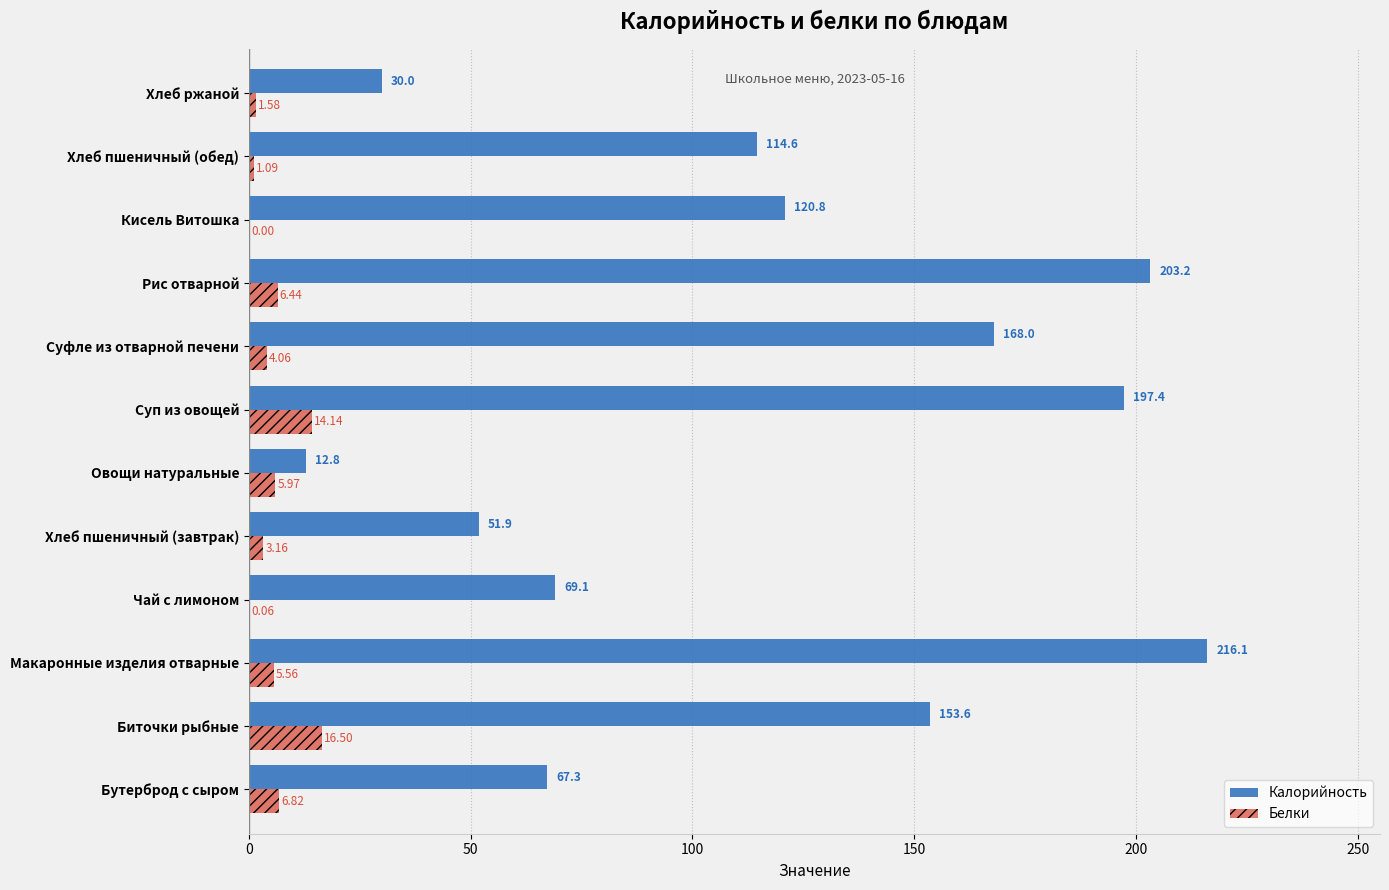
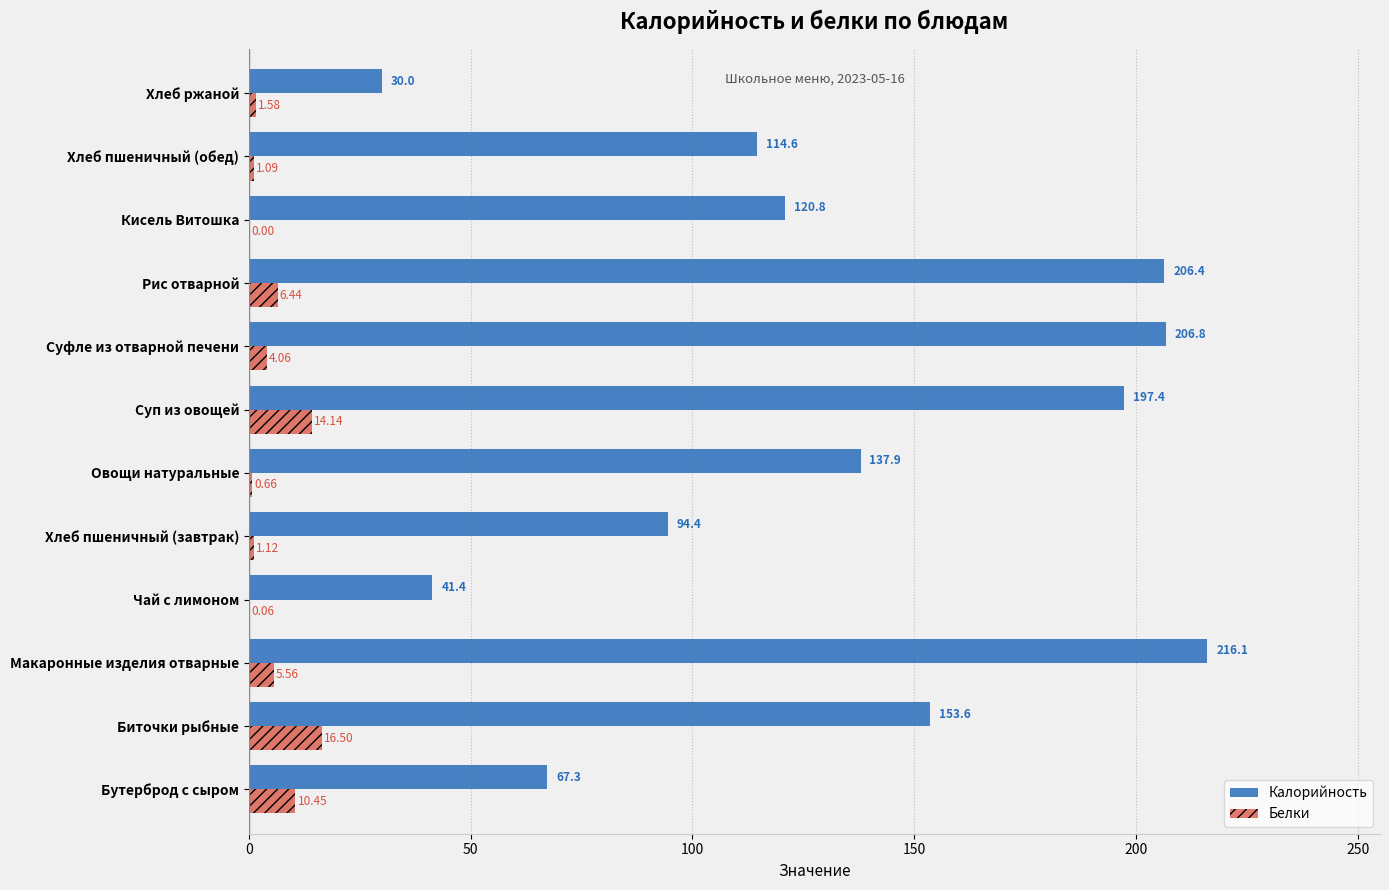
Калорийность, Рис отварной: 203.2 -> 206.4
Калорийность, Суфле из отварной печени: 168.0 -> 206.8
Калорийность, Овощи натуральные: 12.8 -> 137.9
Белки, Овощи натуральные: 5.97 -> 0.66
Калорийность, Хлеб пшеничный (завтрак): 51.9 -> 94.4
Белки, Хлеб пшеничный (завтрак): 3.16 -> 1.12
Калорийность, Чай с лимоном: 69.1 -> 41.4
Белки, Бутерброд с сыром: 6.82 -> 10.45
